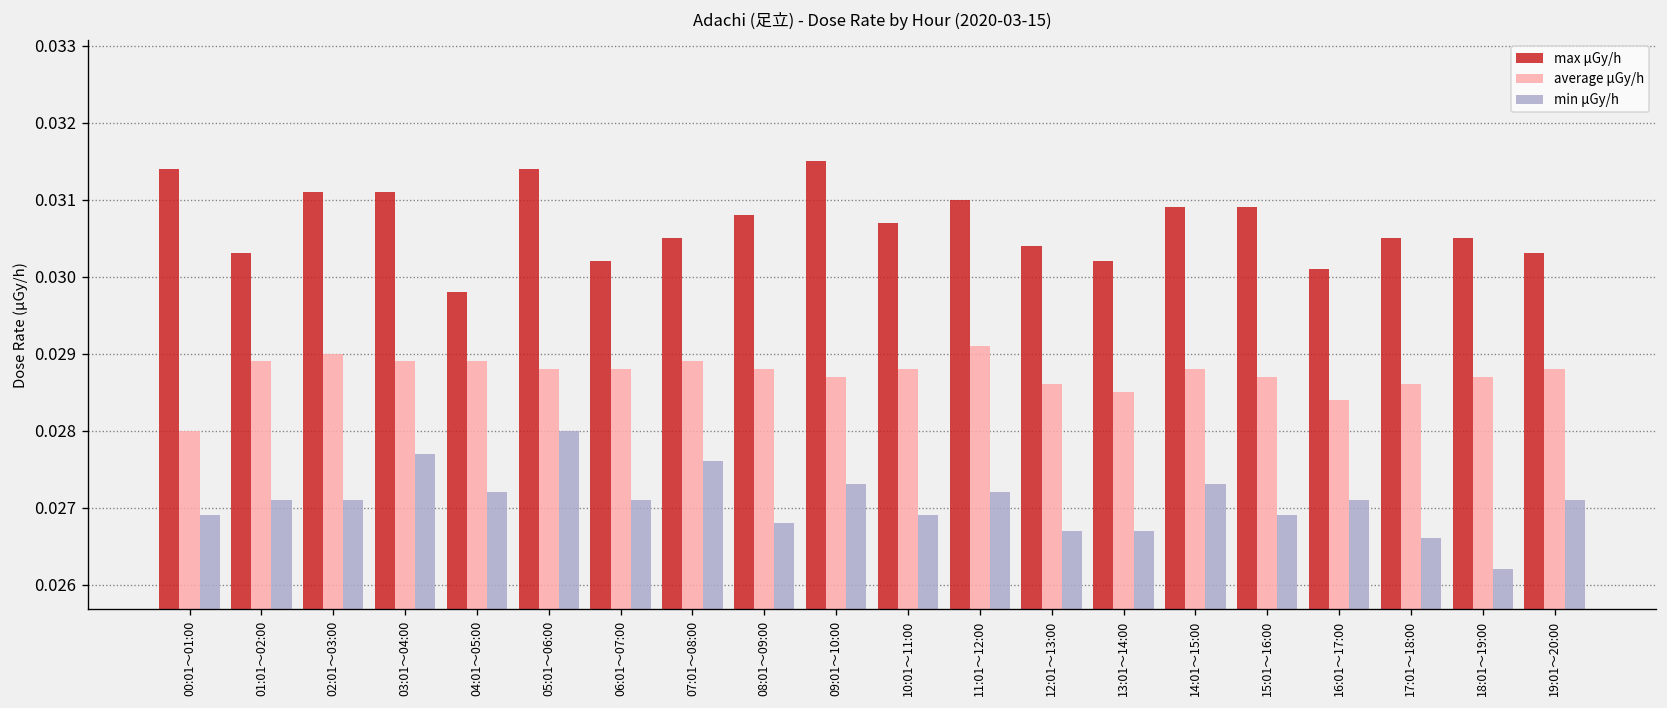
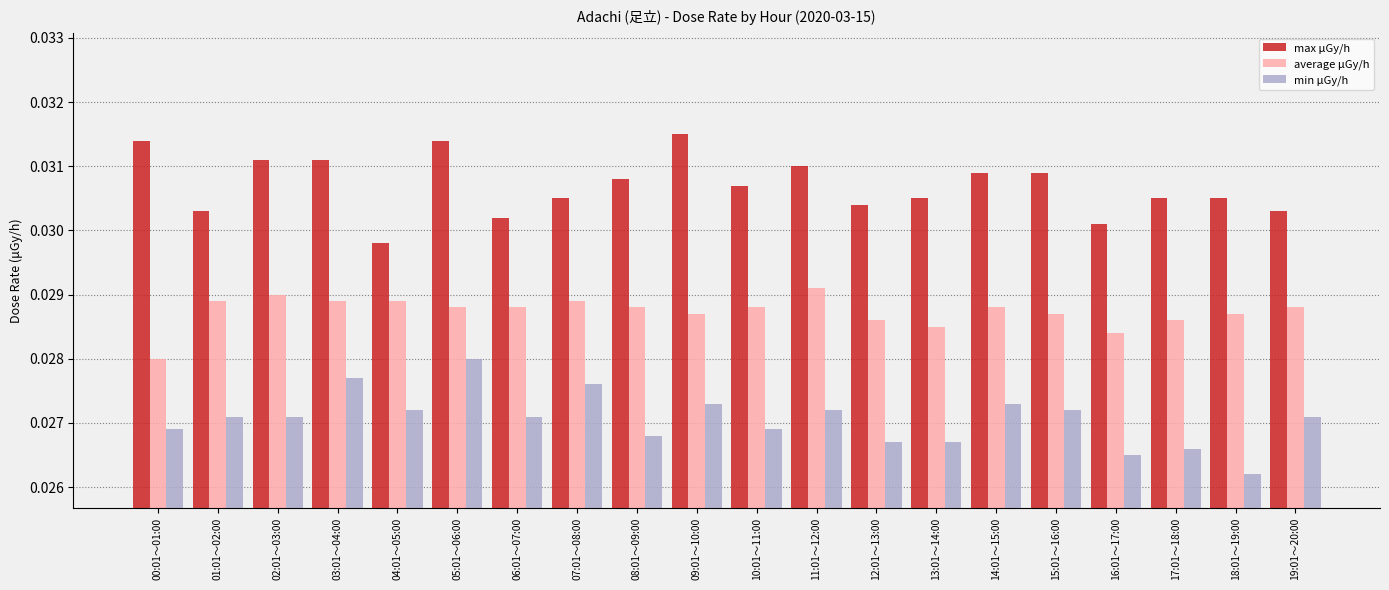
max μGy/h, 13:01～14:00: 0.0302 -> 0.0305
min μGy/h, 15:01～16:00: 0.0269 -> 0.0272
min μGy/h, 16:01～17:00: 0.0271 -> 0.0265
